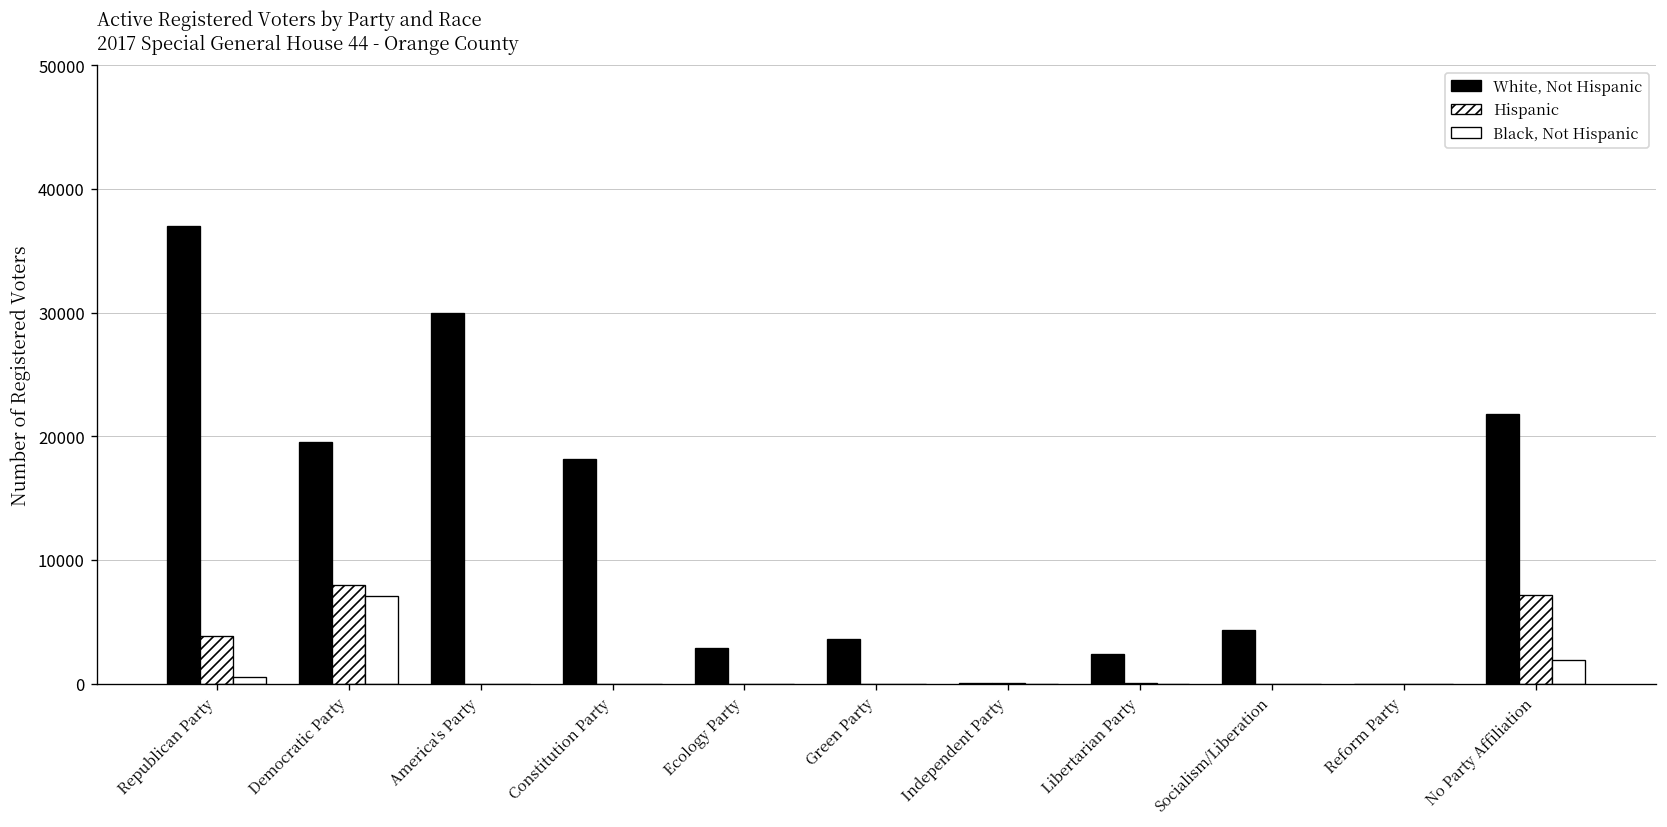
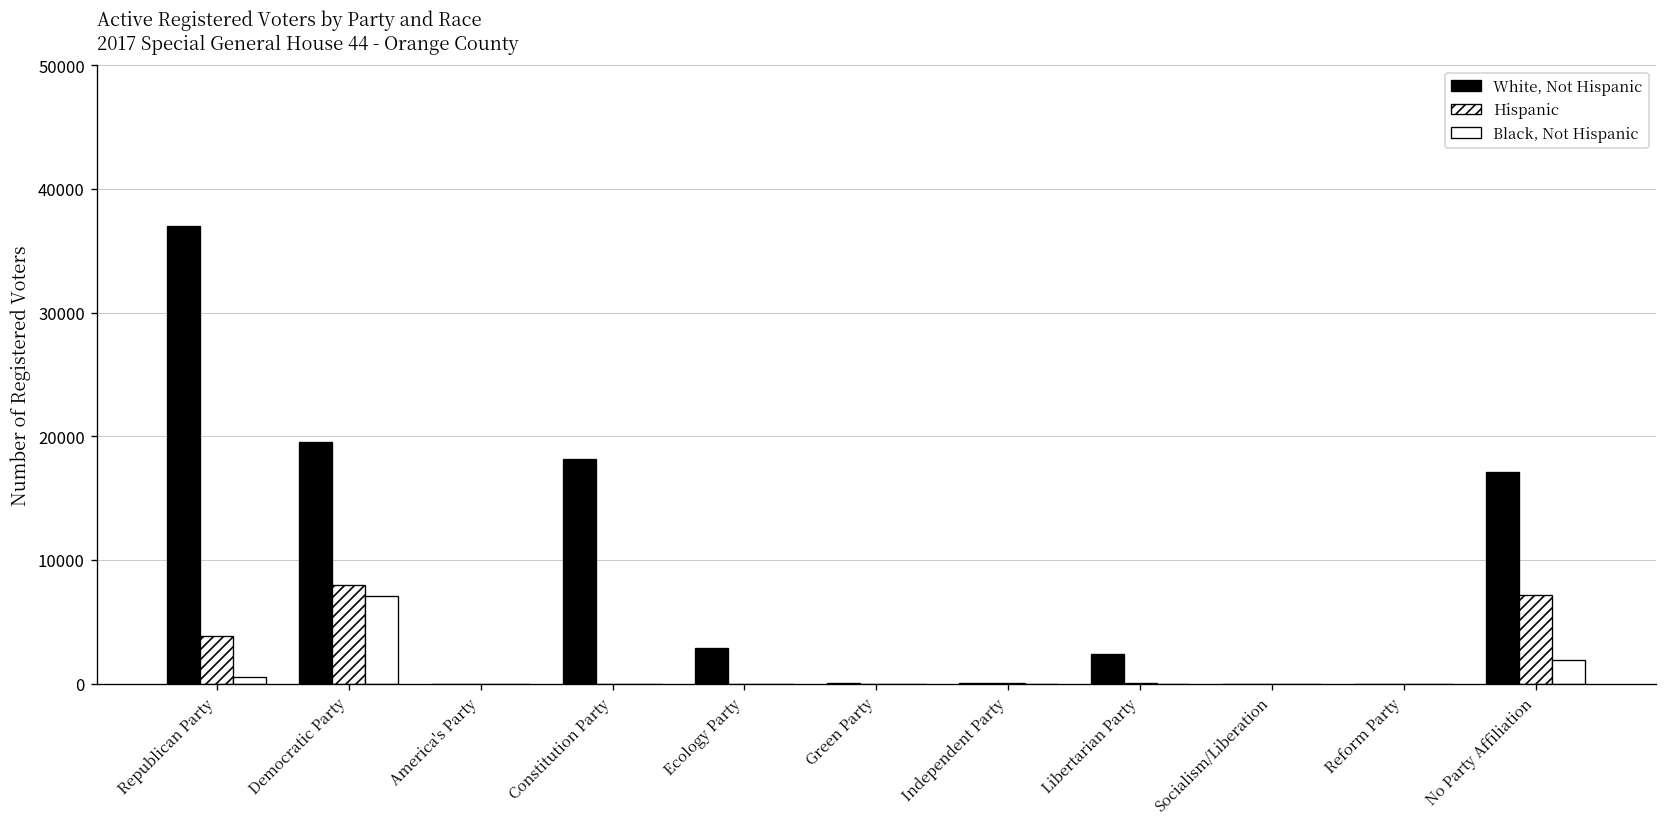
White, Not Hispanic, America's Party: 30000 -> 0
White, Not Hispanic, Green Party: 3600 -> 0
White, Not Hispanic, Socialism/Liberation: 4400 -> 0
White, Not Hispanic, No Party Affiliation: 21800 -> 17100
